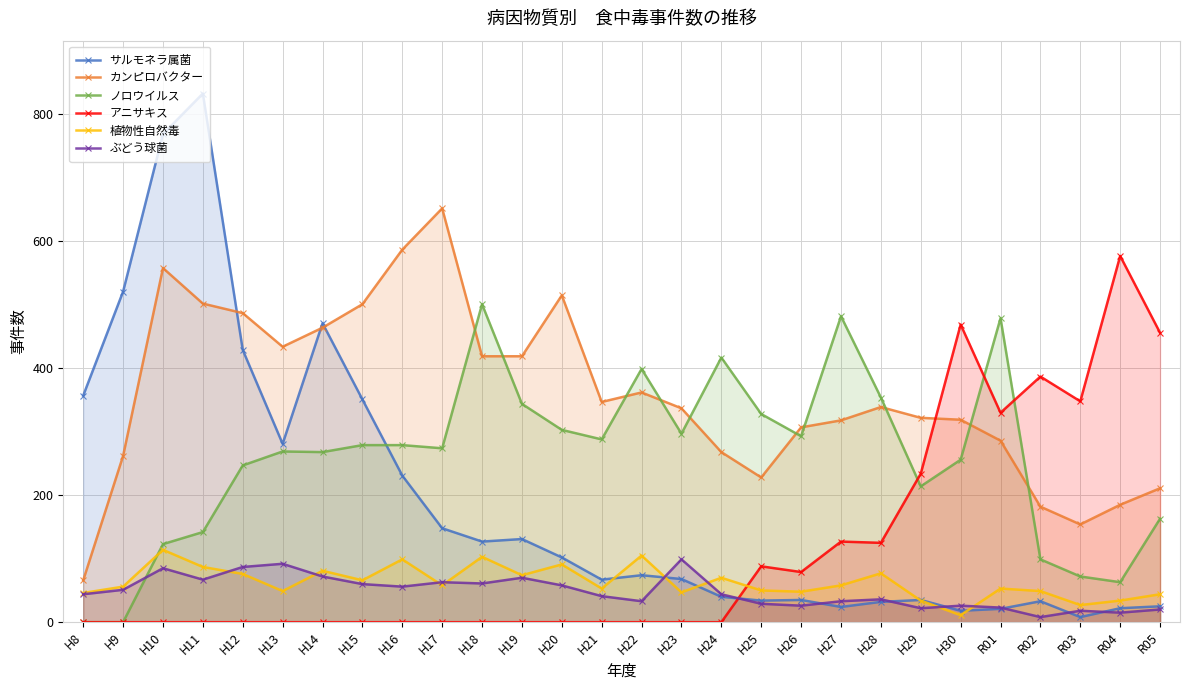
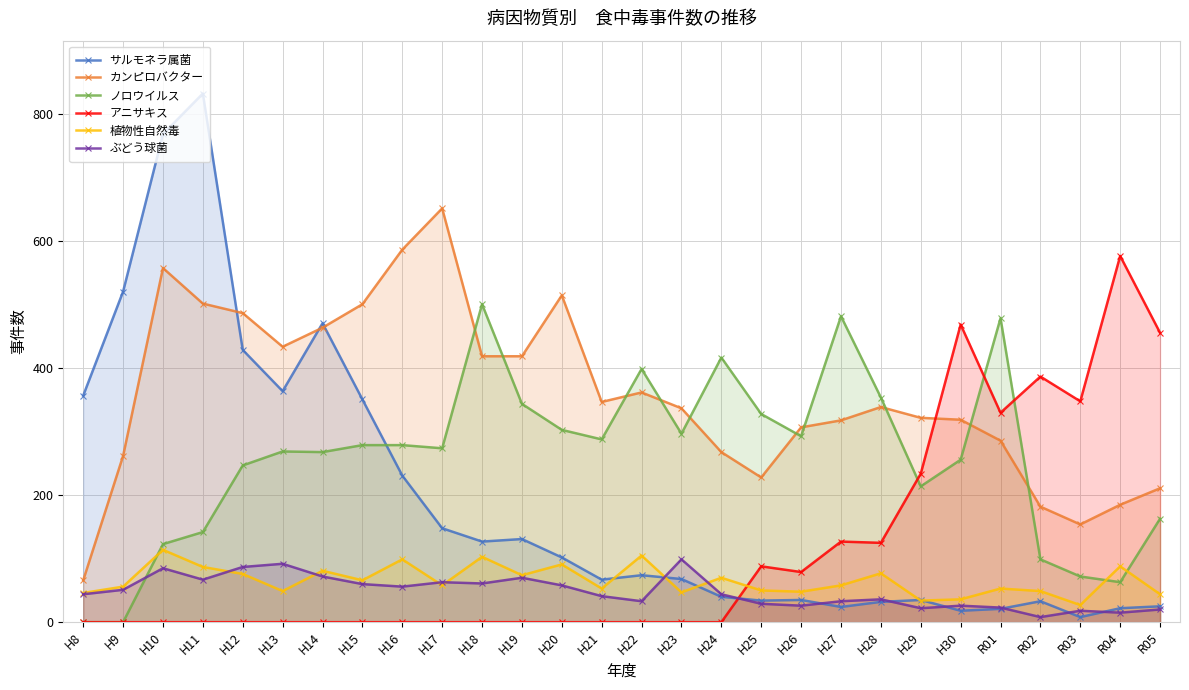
サルモネラ属菌, H13: 280 -> 360
植物性自然毒, H30: 10 -> 40
植物性自然毒, R04: 30 -> 90
